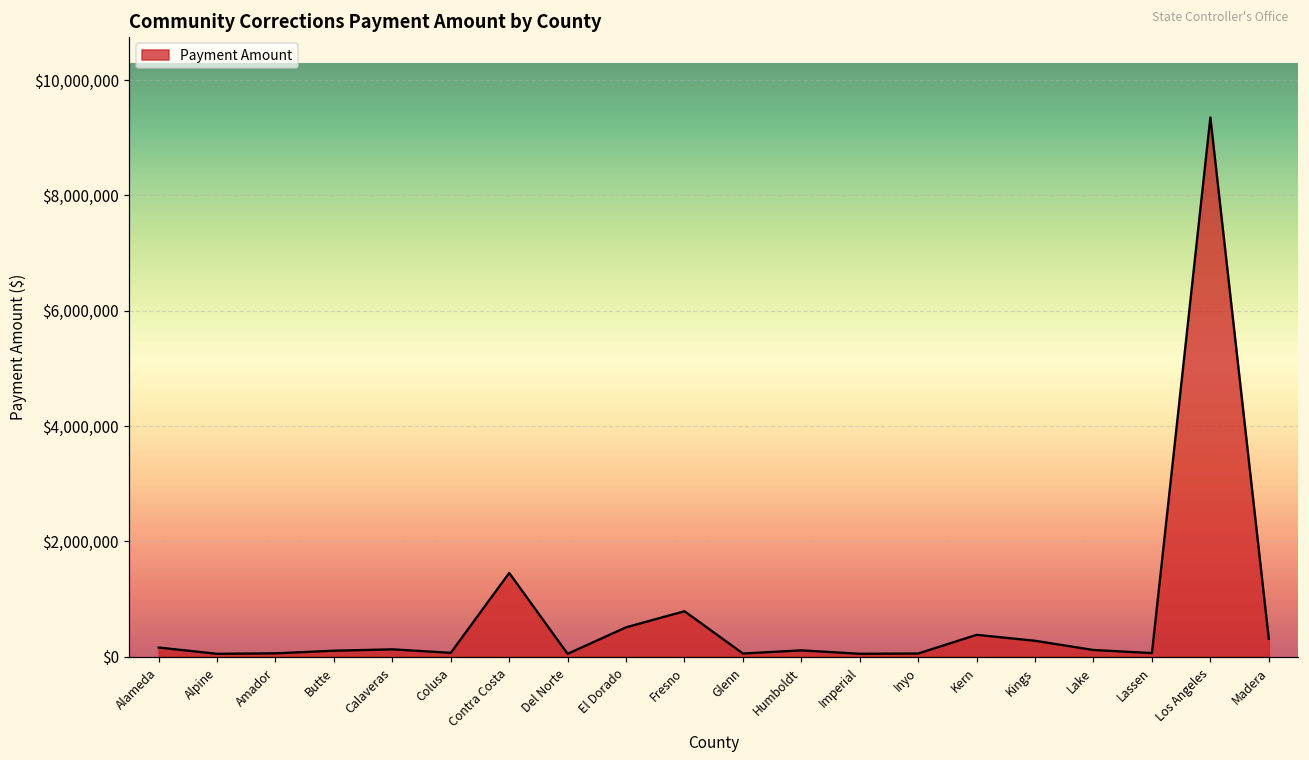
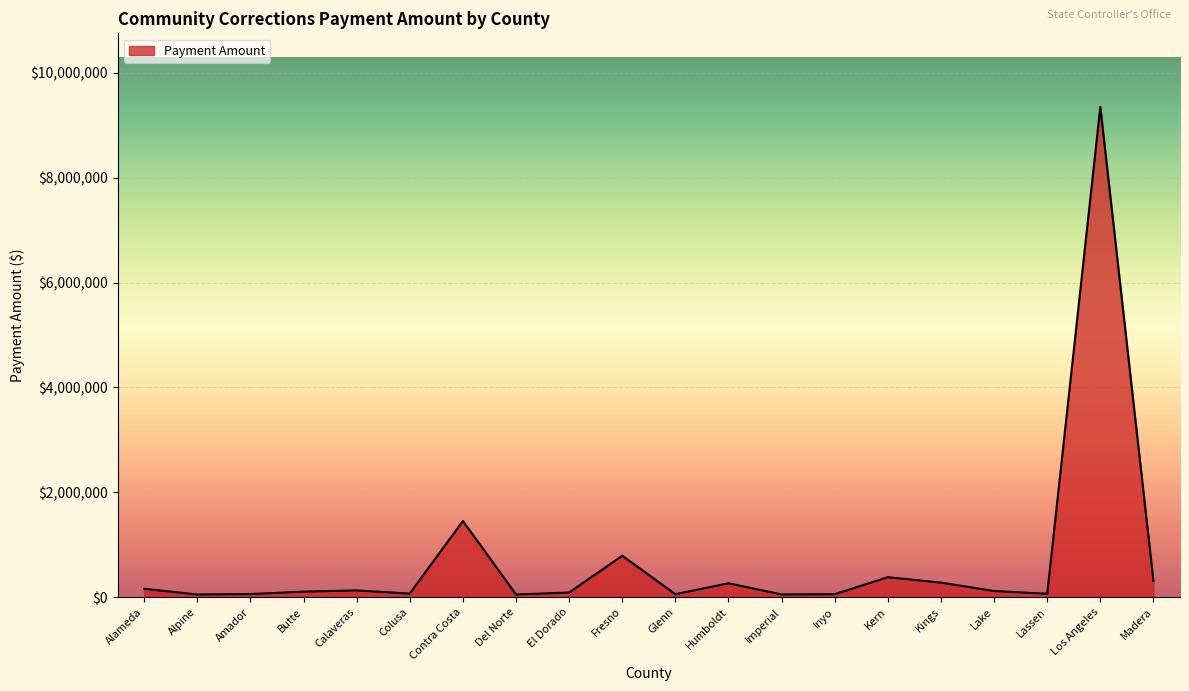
El Dorado: $500,000 -> $100,000
Humboldt: $100,000 -> $300,000
